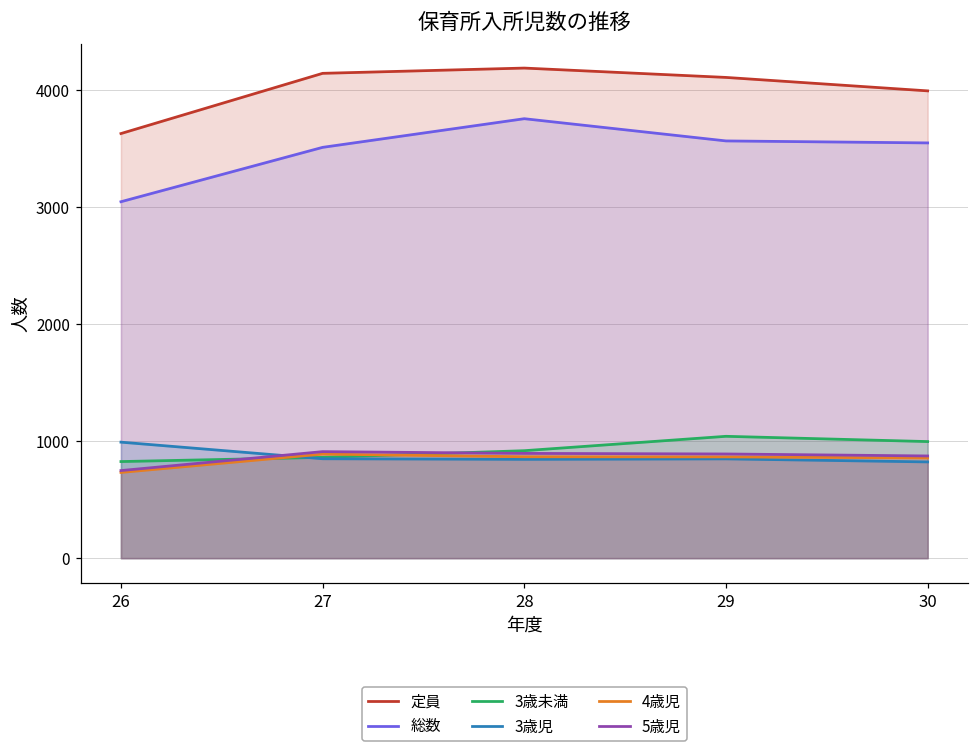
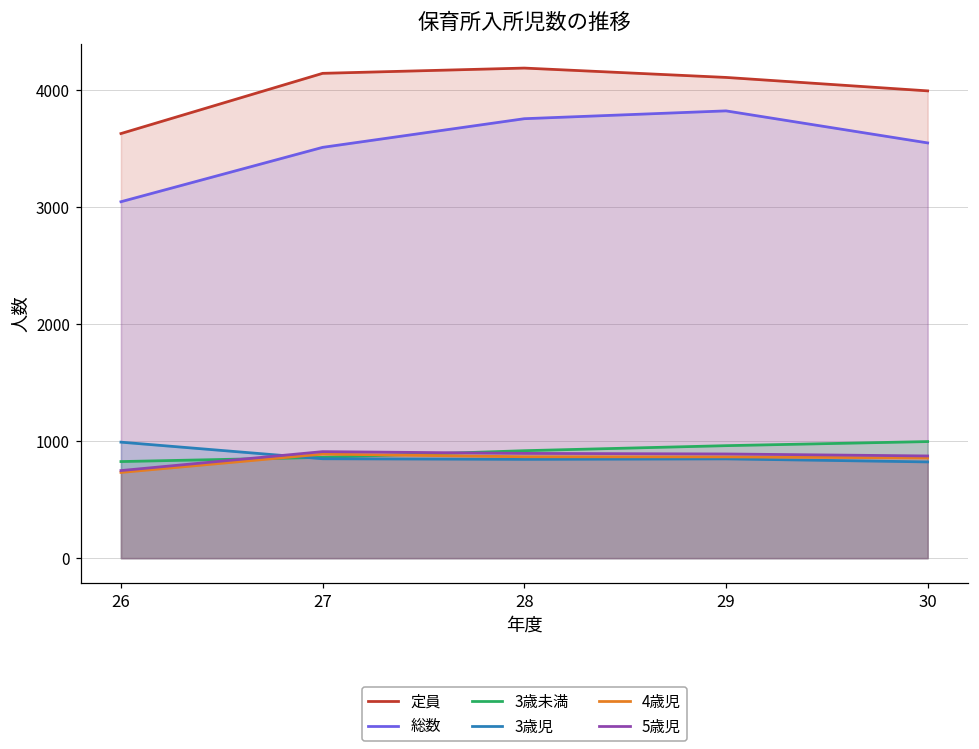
総数, 29: 3570 -> 3830
3歳未満, 29: 1040 -> 960
